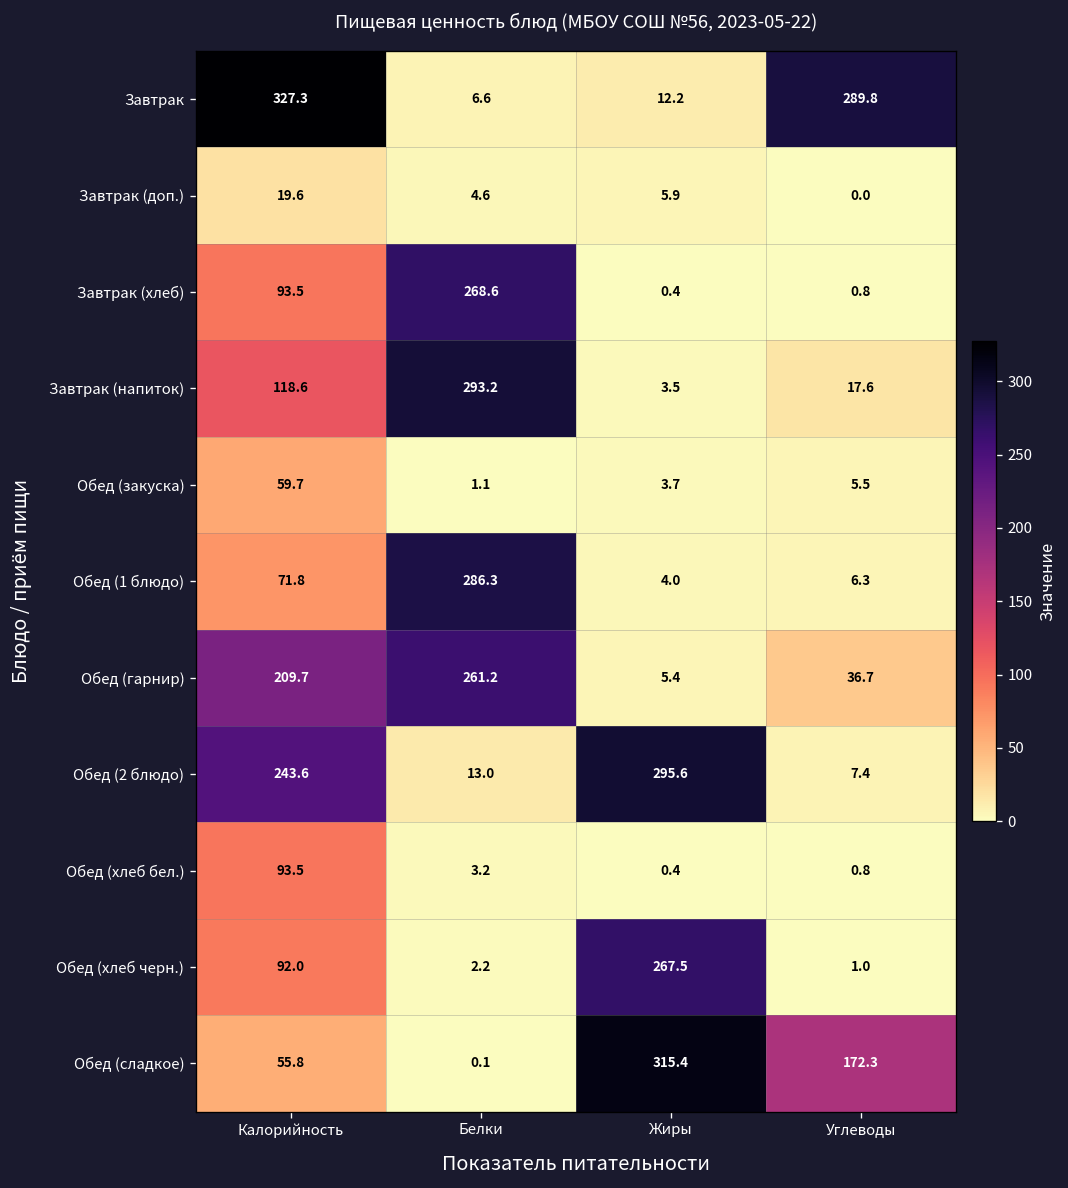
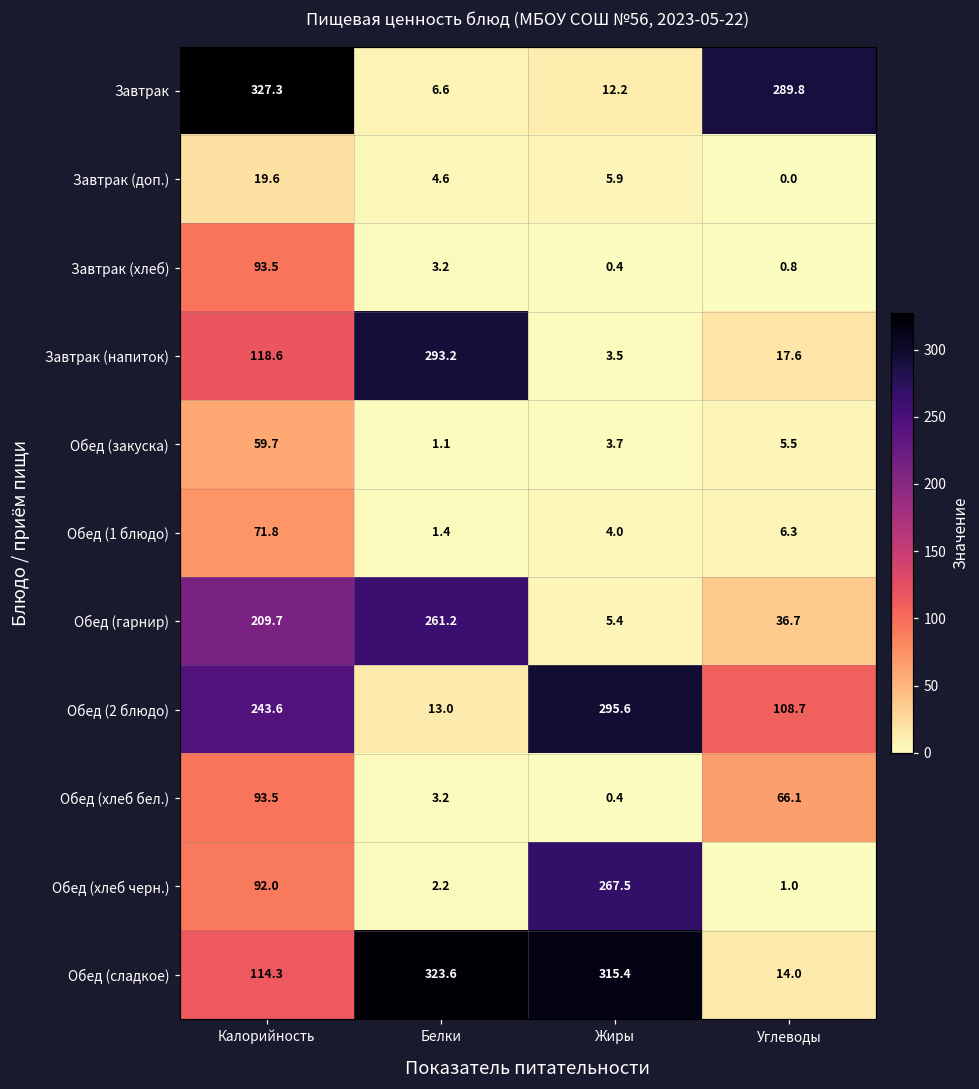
Завтрак (хлеб), Белки: 268.6 -> 3.2
Обед (1 блюдо), Белки: 286.3 -> 1.4
Обед (2 блюдо), Углеводы: 7.4 -> 108.7
Обед (хлеб бел.), Углеводы: 0.8 -> 66.1
Обед (сладкое), Калорийность: 55.8 -> 114.3
Обед (сладкое), Белки: 0.1 -> 323.6
Обед (сладкое), Углеводы: 172.3 -> 14.0
